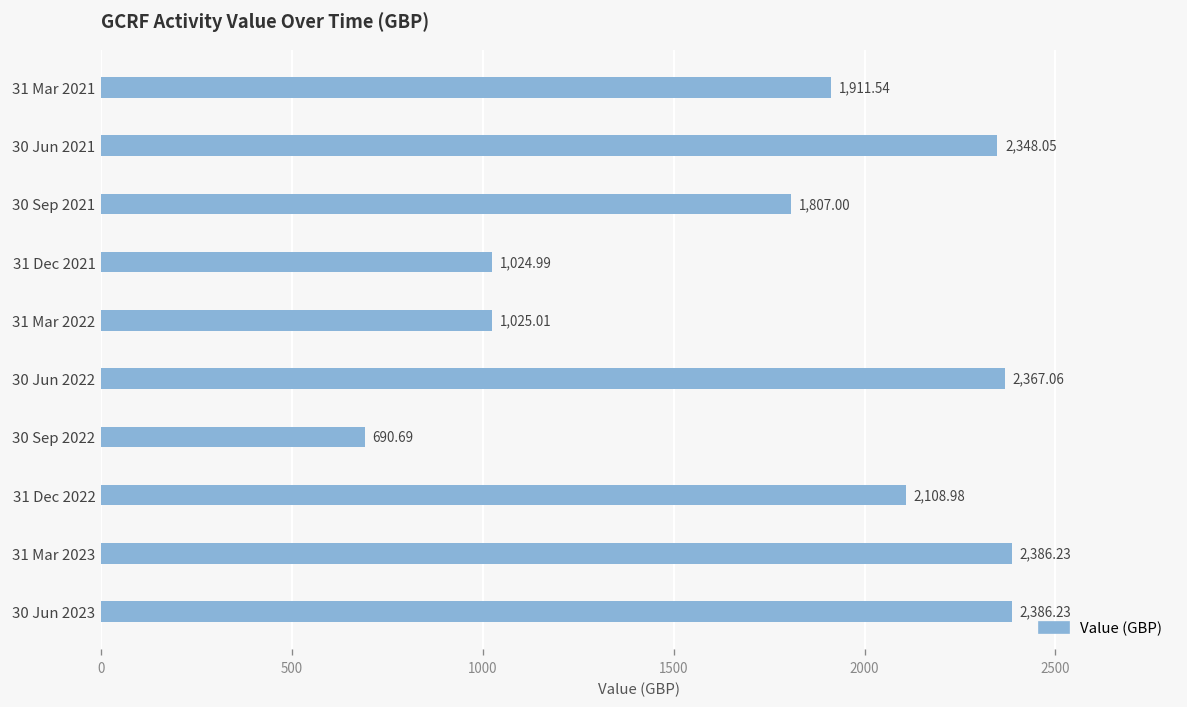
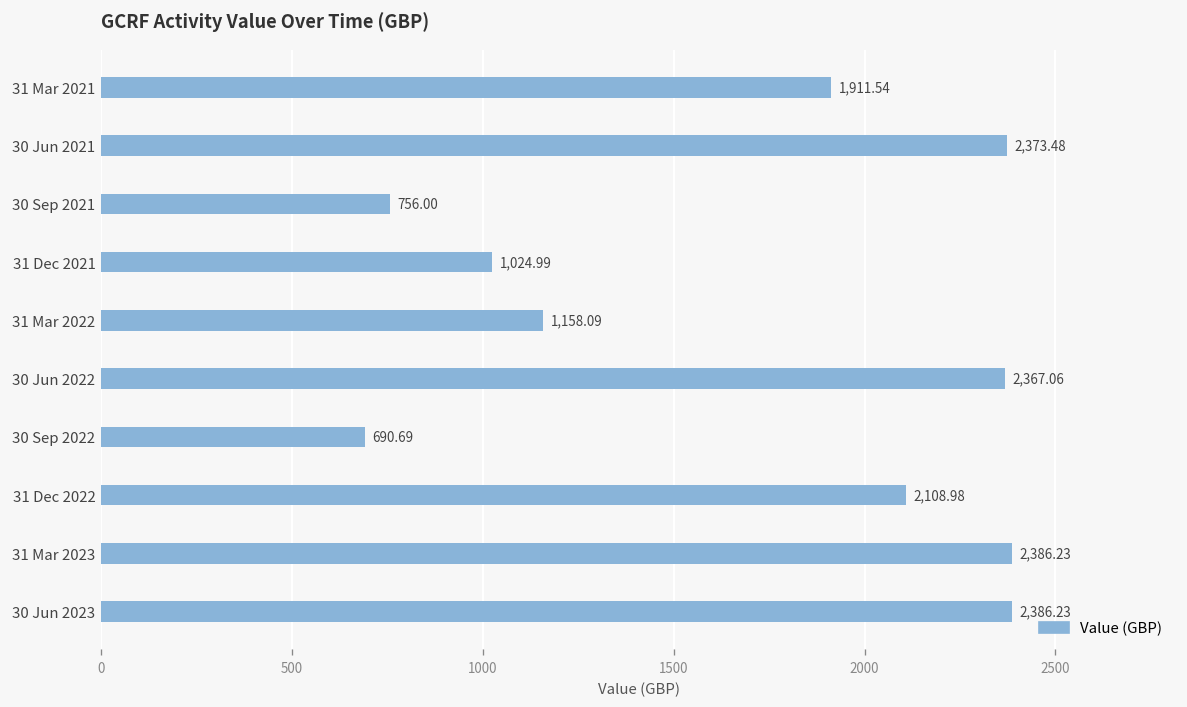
30 Jun 2021: 2,348.05 -> 2,373.48
30 Sep 2021: 1,807.00 -> 756.00
31 Mar 2022: 1,025.01 -> 1,158.09
